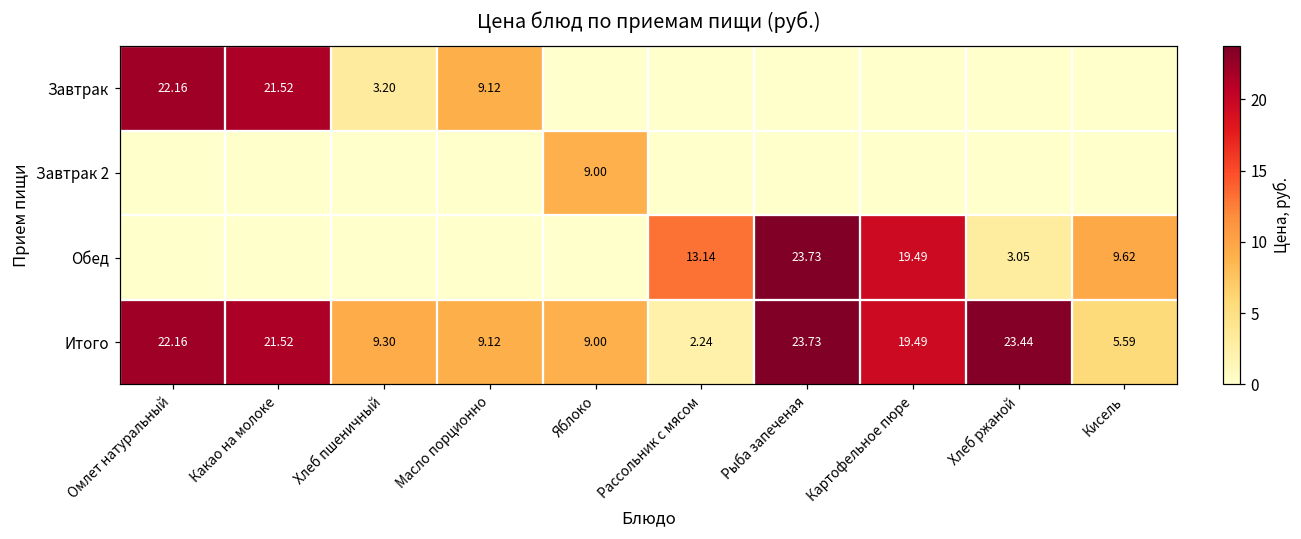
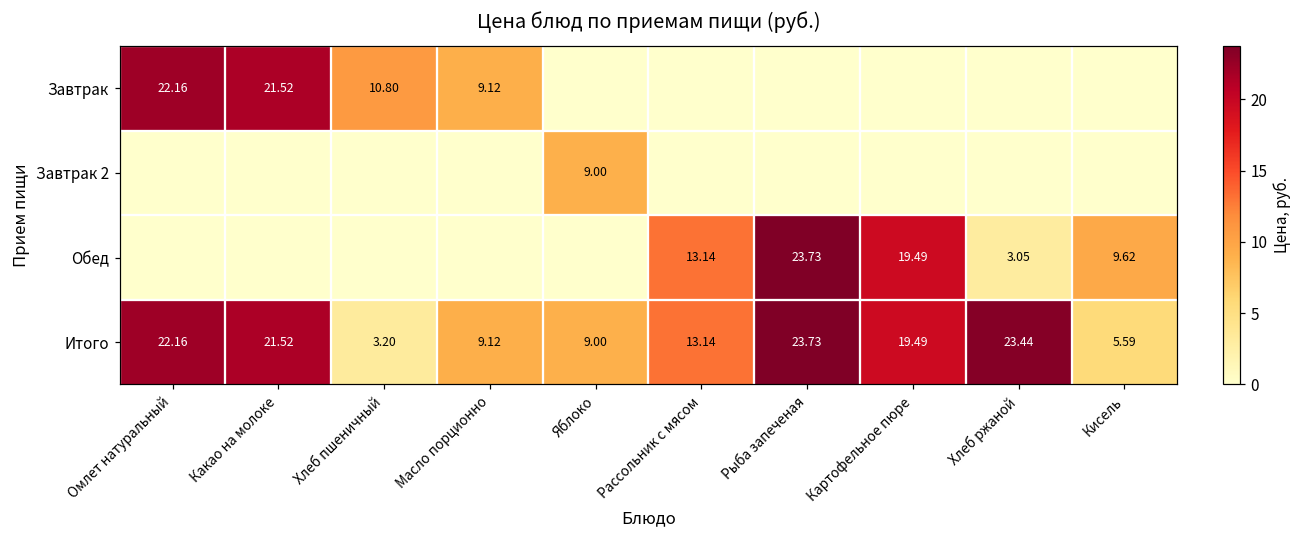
Завтрак, Хлеб пшеничный: 3.20 -> 10.80
Итого, Хлеб пшеничный: 9.30 -> 3.20
Итого, Рассольник с мясом: 2.24 -> 13.14
